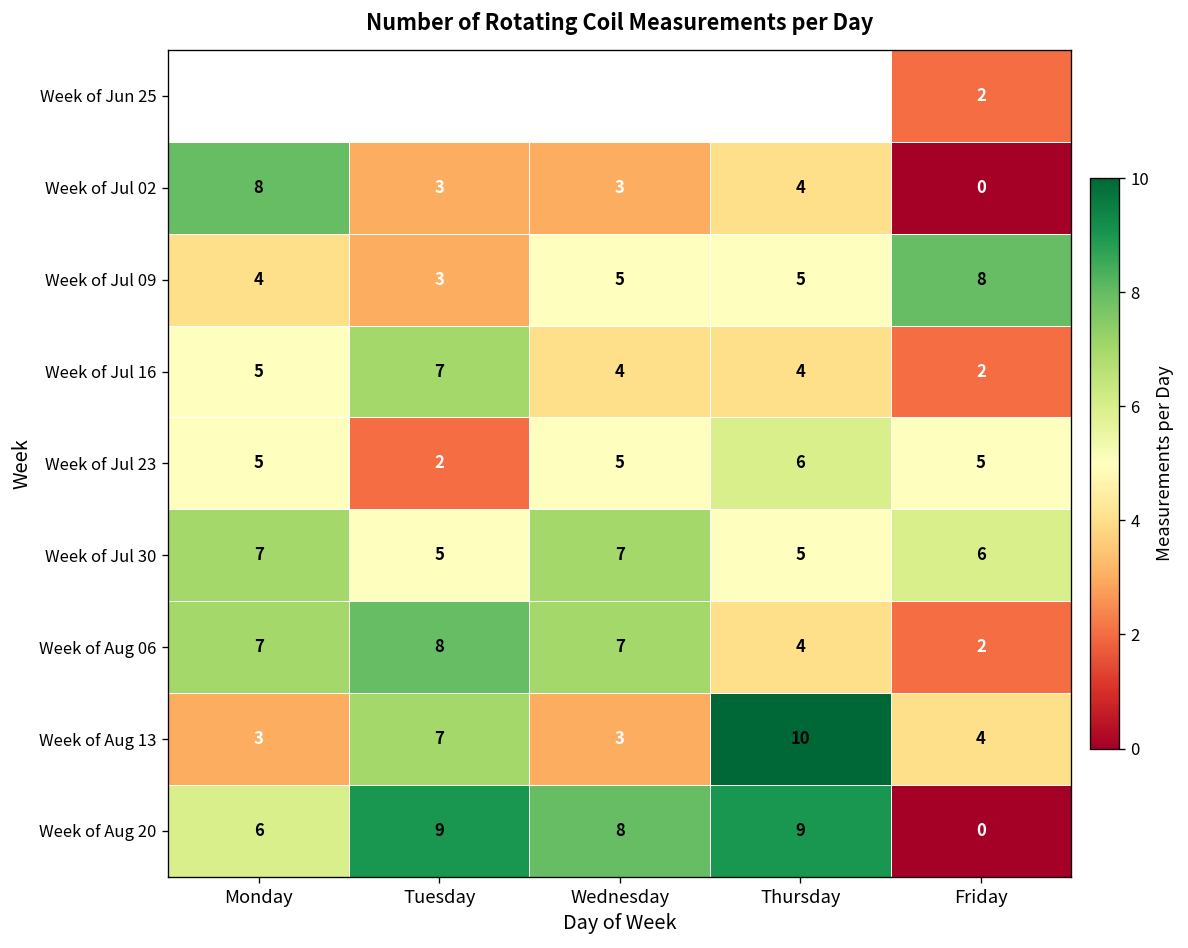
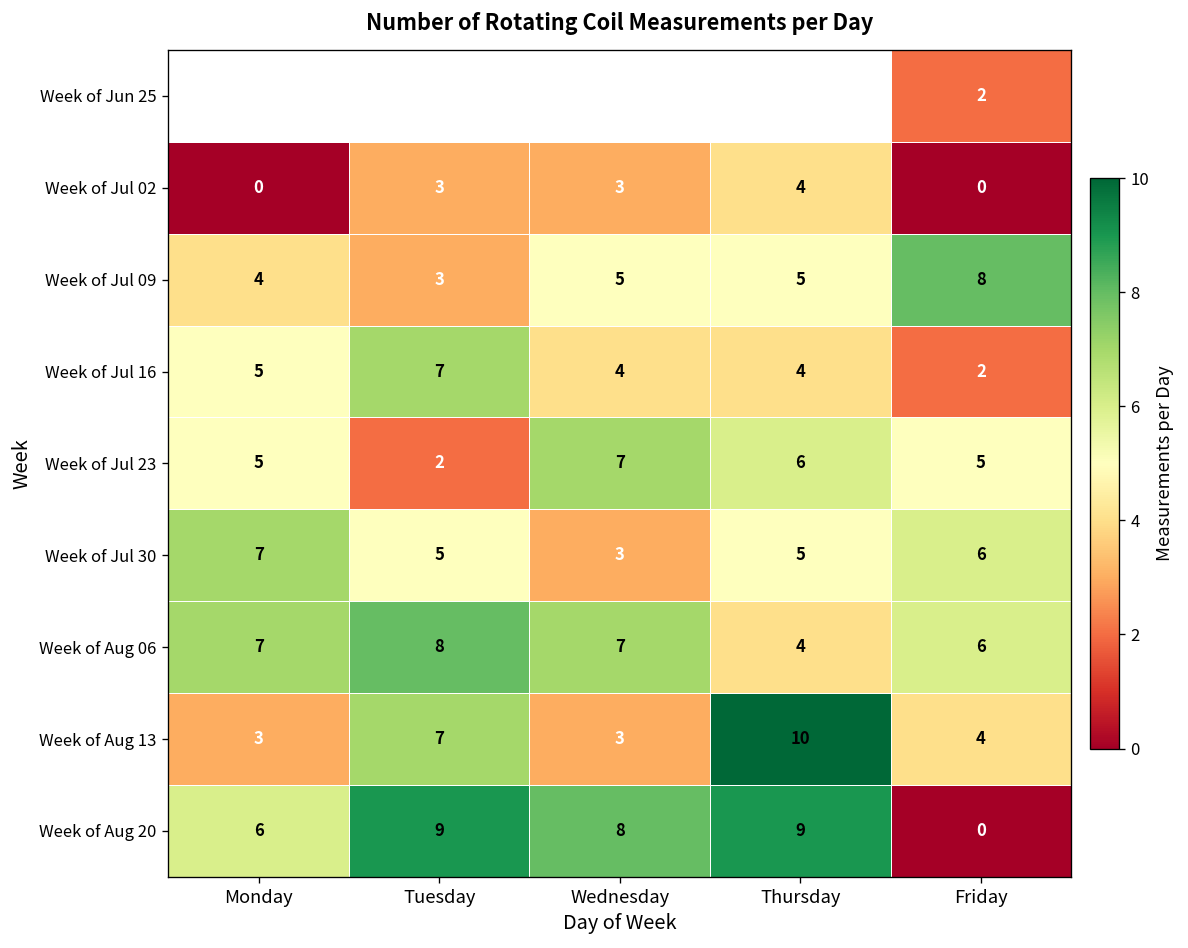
Week of Jul 02, Monday: 8 -> 0
Week of Jul 23, Wednesday: 5 -> 7
Week of Jul 30, Wednesday: 7 -> 3
Week of Aug 06, Friday: 2 -> 6
